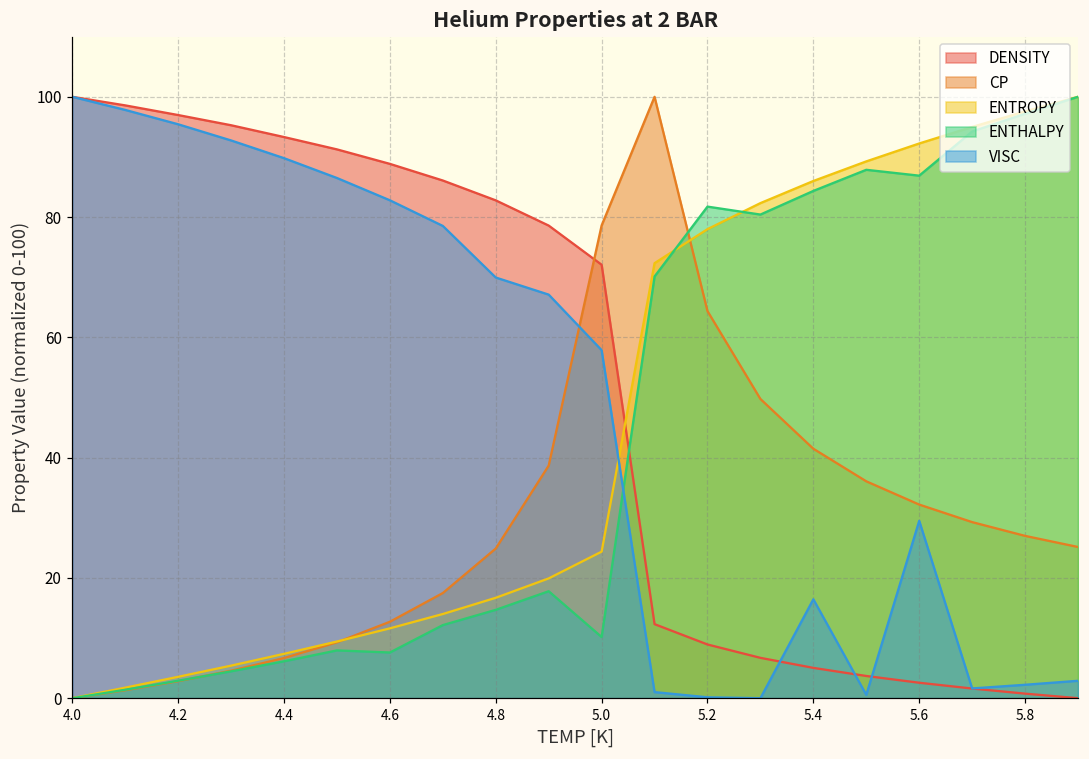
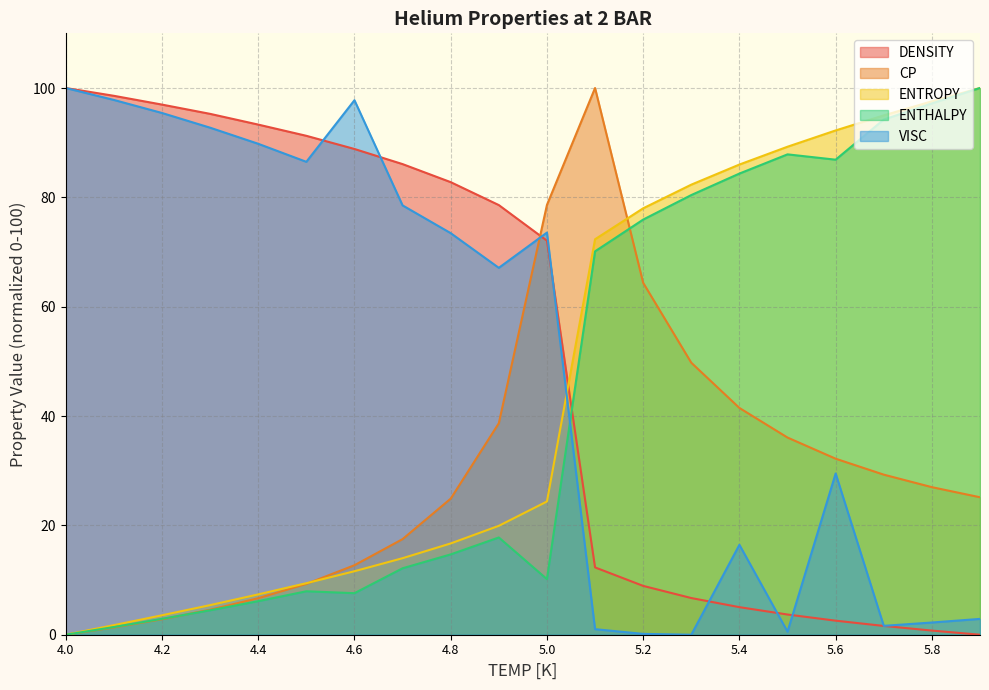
VISC, 4.6: 83 -> 98
VISC, 4.8: 70 -> 73
VISC, 5.0: 58 -> 74
ENTHALPY, 5.2: 82 -> 76
